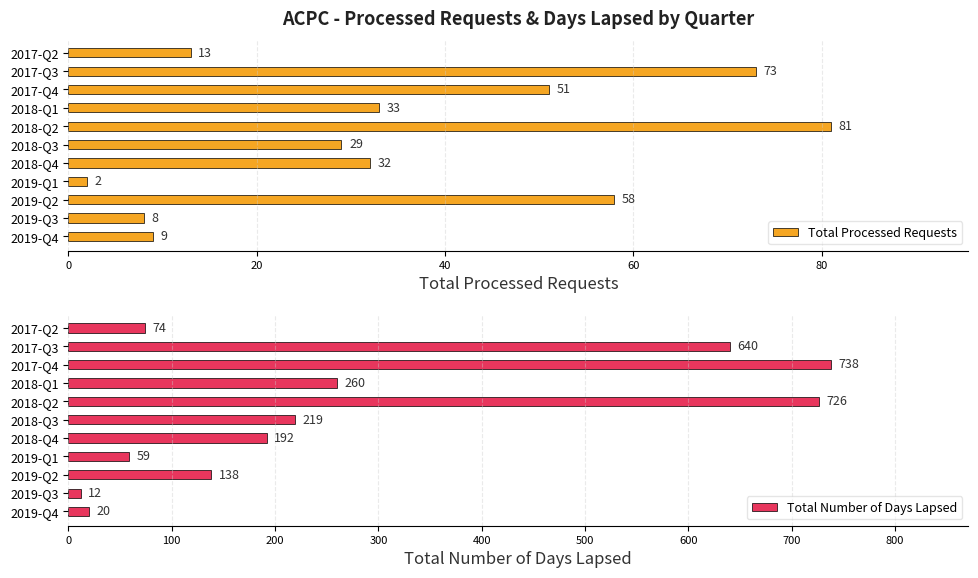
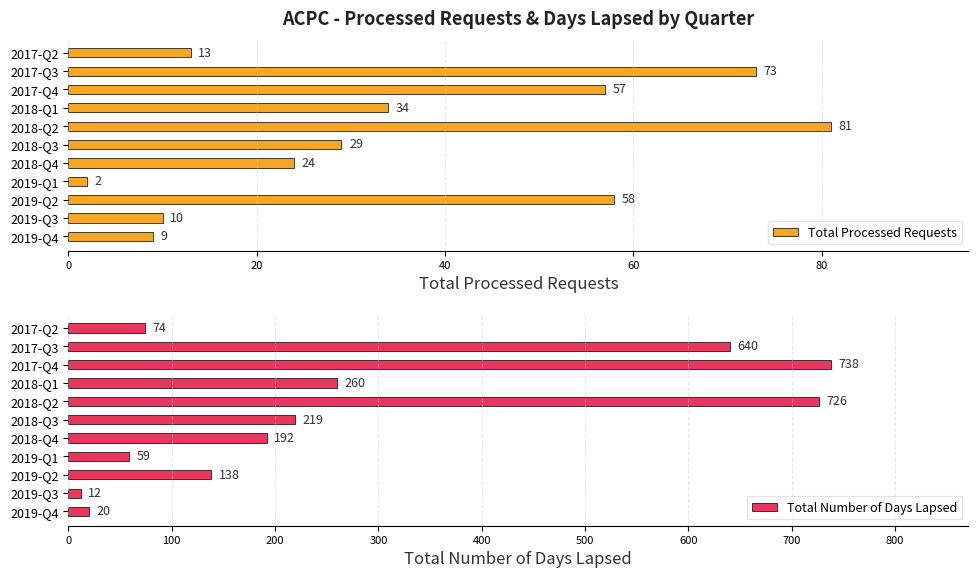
ACPC - Processed Requests & Days Lapsed by Quarter, 2017-Q4: 51 -> 57
ACPC - Processed Requests & Days Lapsed by Quarter, 2018-Q1: 33 -> 34
ACPC - Processed Requests & Days Lapsed by Quarter, 2018-Q4: 32 -> 24
ACPC - Processed Requests & Days Lapsed by Quarter, 2019-Q3: 8 -> 10
